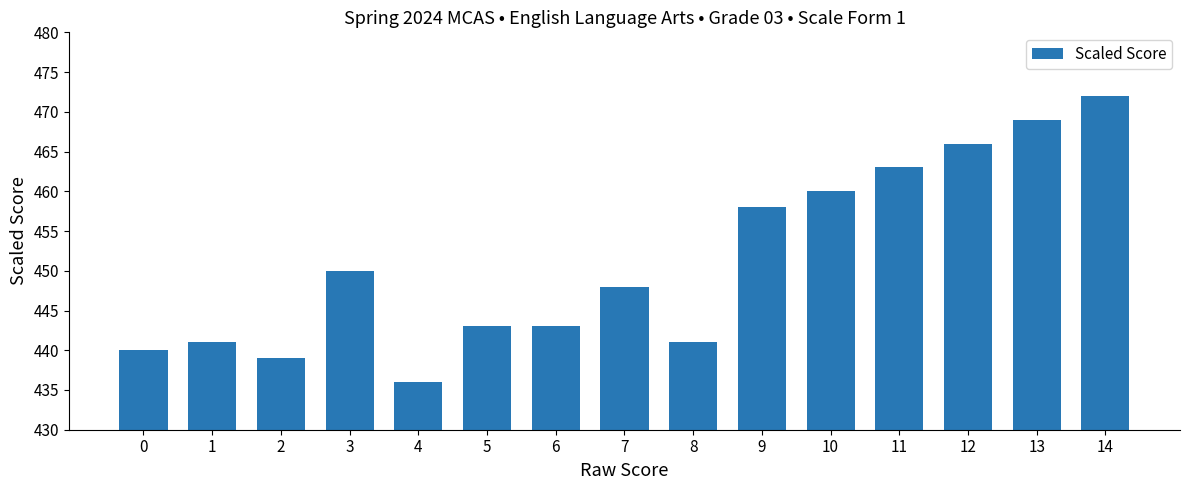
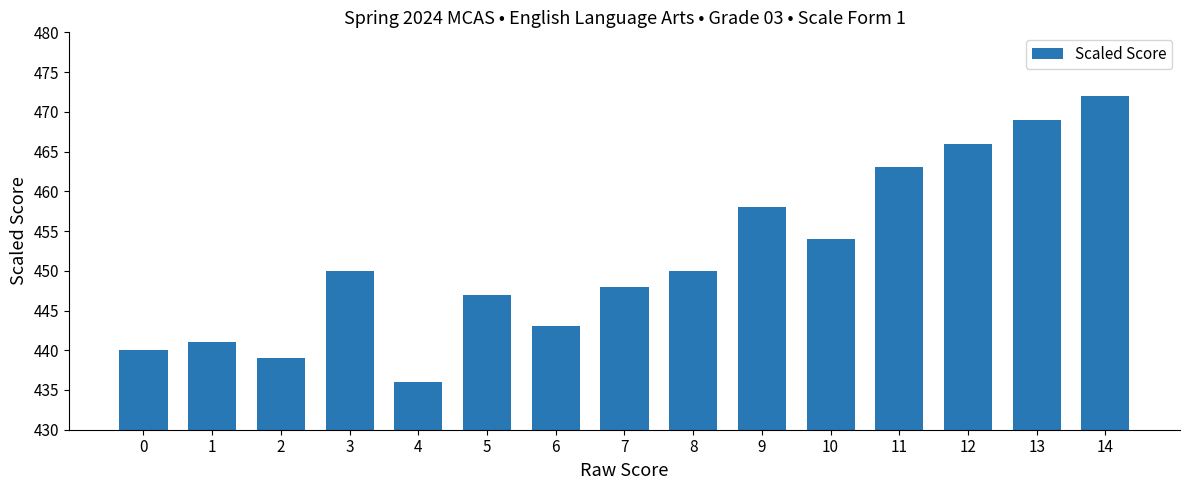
5: 443 -> 447
8: 441 -> 450
10: 460 -> 454
